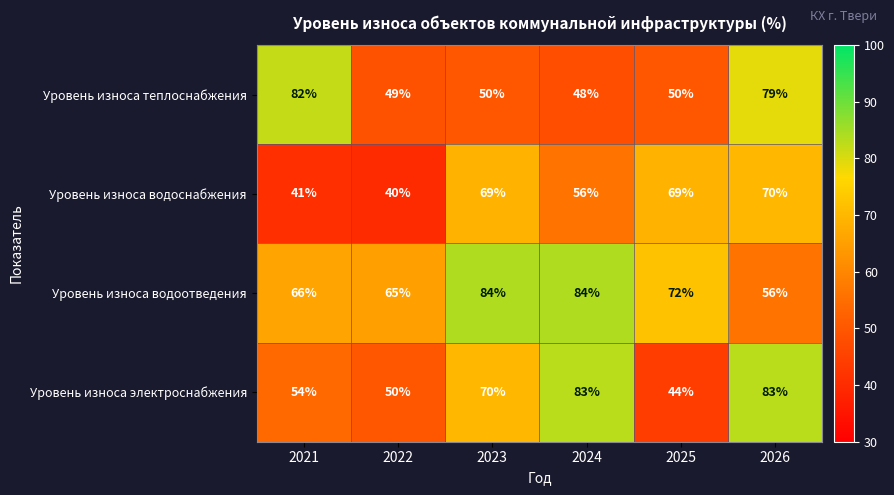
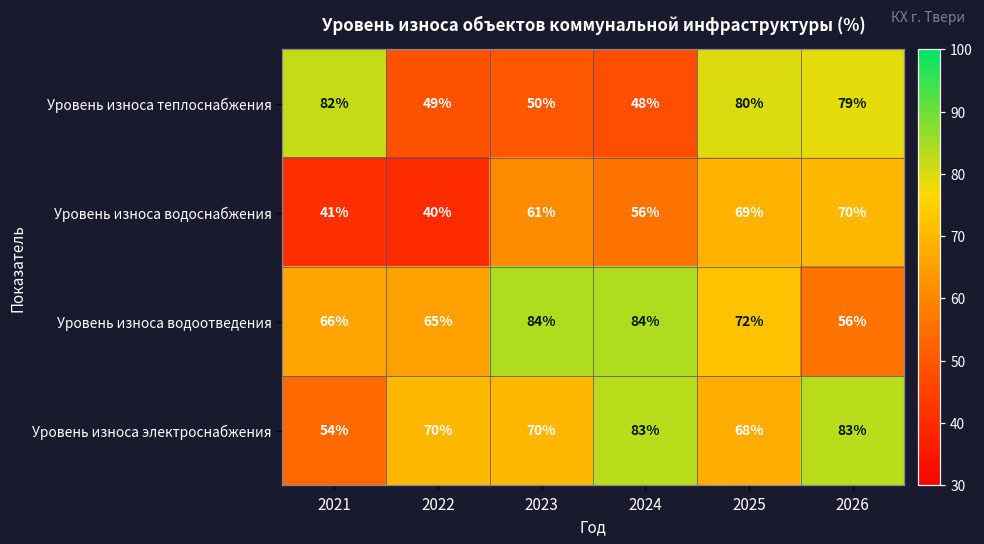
Уровень износа теплоснабжения, 2025: 50% -> 80%
Уровень износа водоснабжения, 2023: 69% -> 61%
Уровень износа электроснабжения, 2022: 50% -> 70%
Уровень износа электроснабжения, 2025: 44% -> 68%
